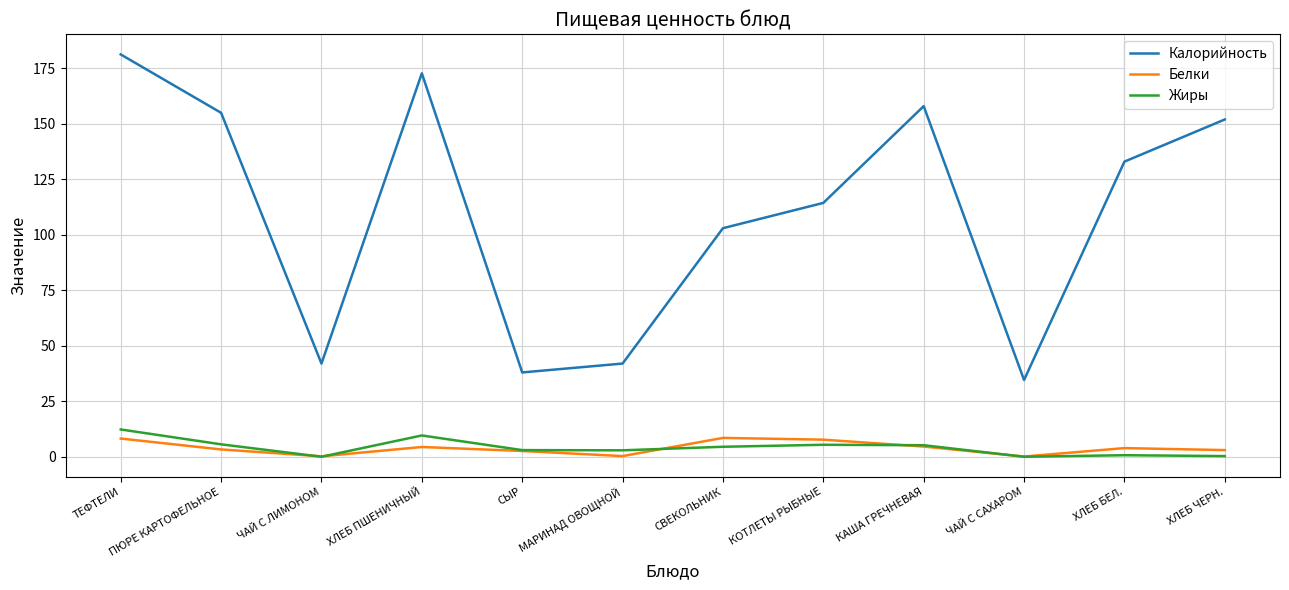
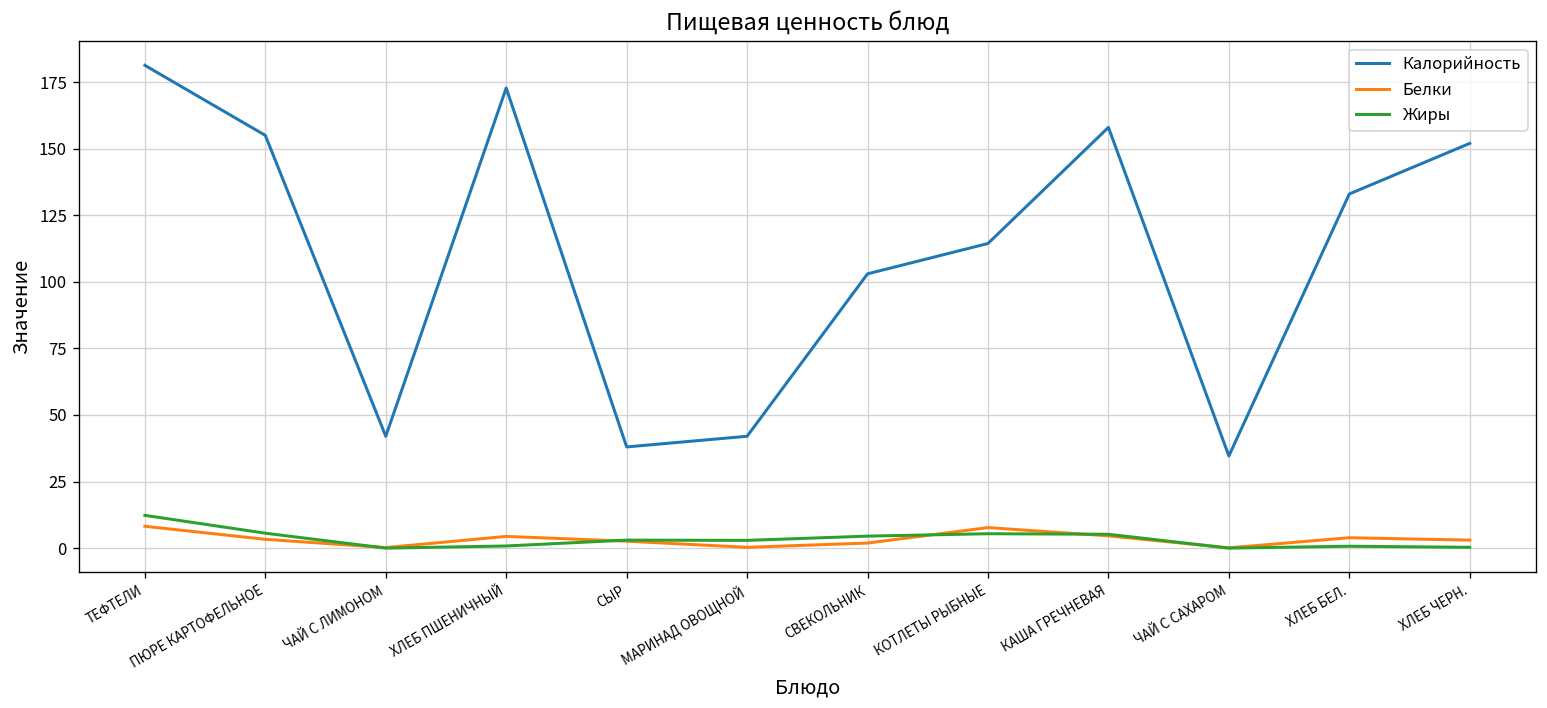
Жиры, ХЛЕБ ПШЕНИЧНЫЙ: 10 -> 1
Белки, СВЕКОЛЬНИК: 9 -> 2
